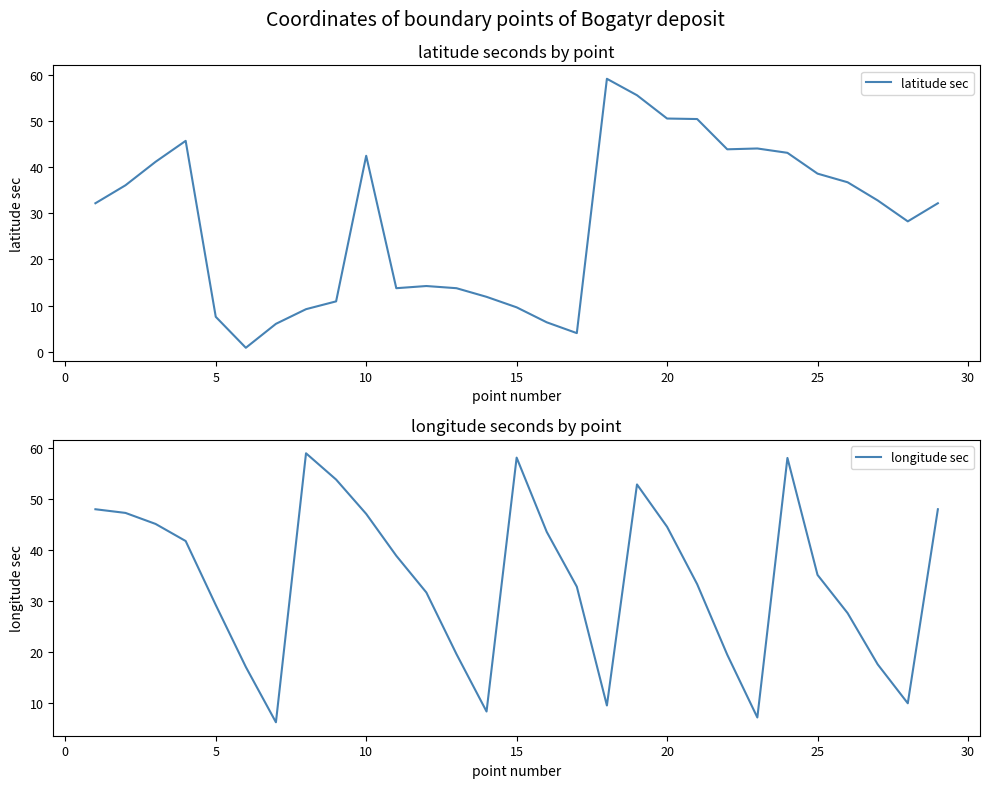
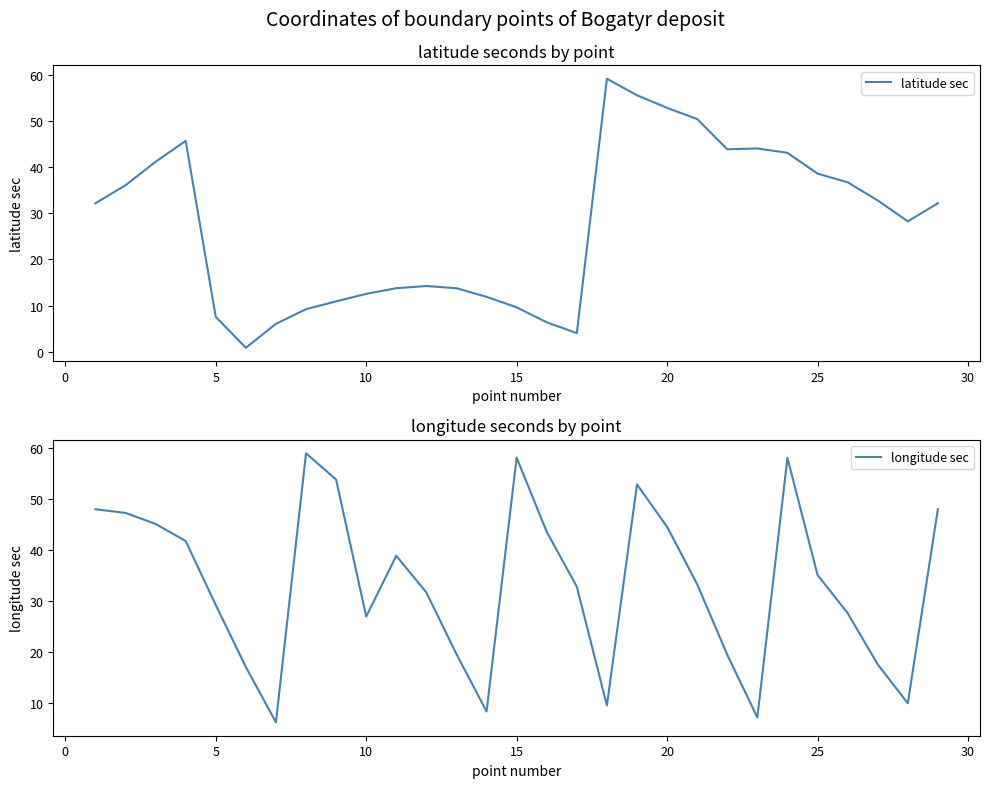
latitude seconds by point, 10: 42 -> 13
latitude seconds by point, 20: 51 -> 53
longitude seconds by point, 10: 47 -> 27
